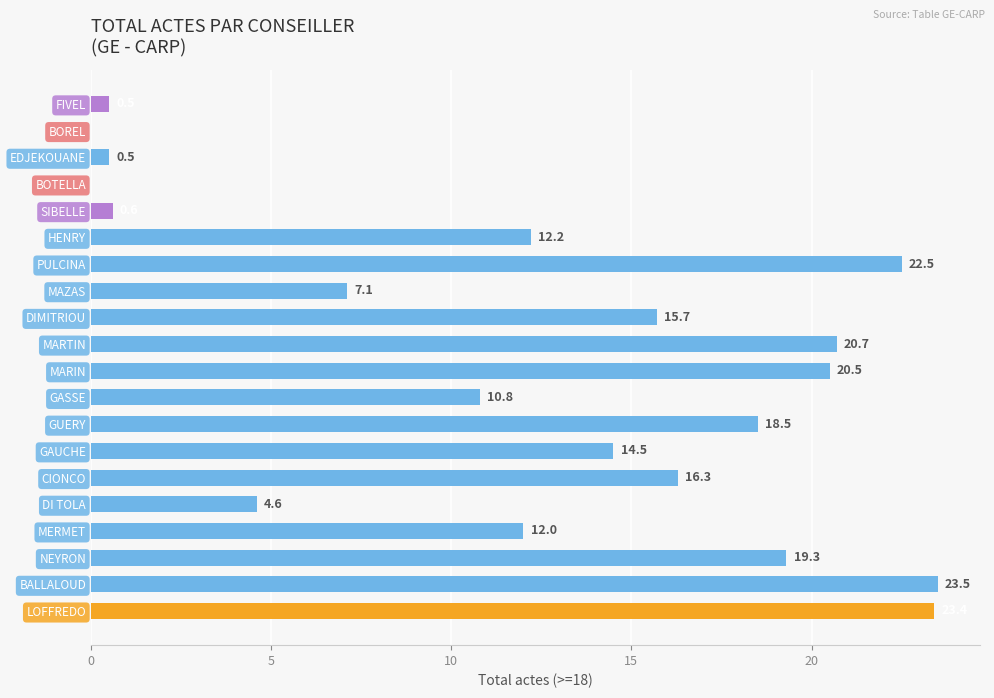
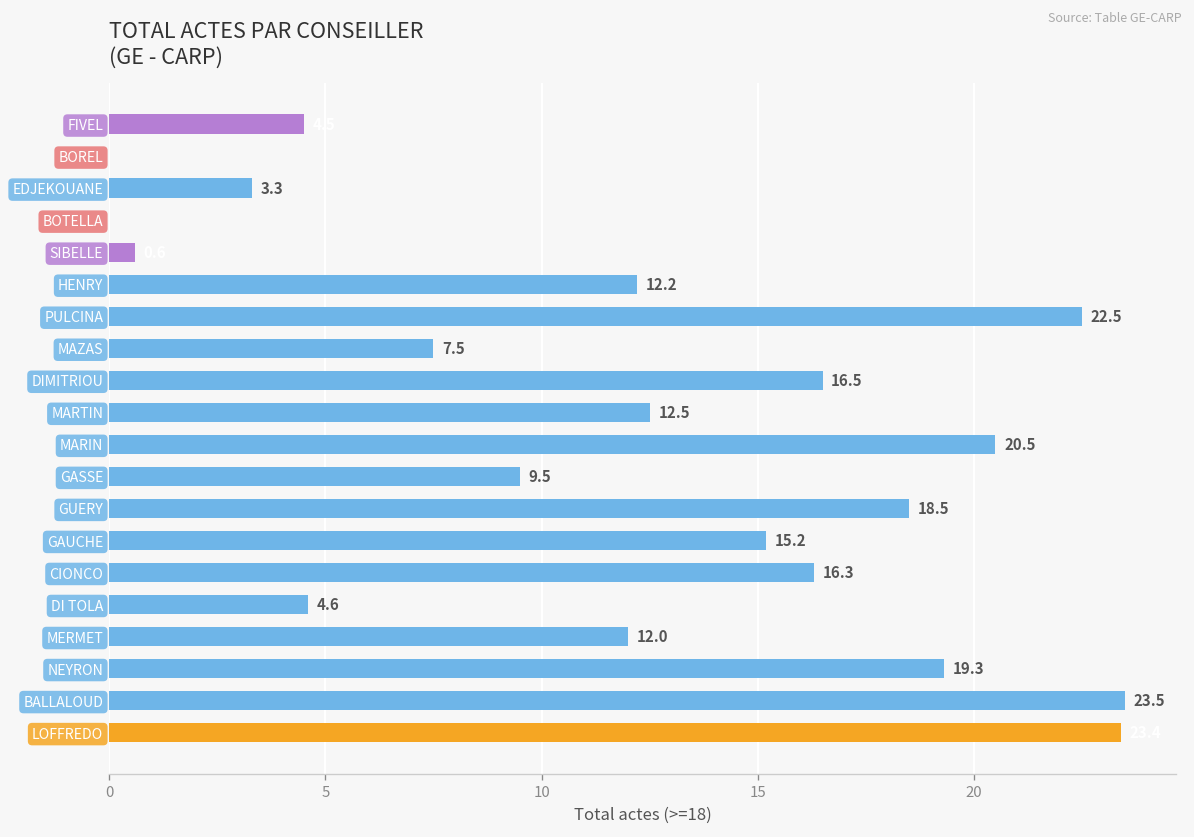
FIVEL: 0.5 -> 4.5
EDJEKOUANE: 0.5 -> 3.3
MAZAS: 7.1 -> 7.5
DIMITRIOU: 15.7 -> 16.5
MARTIN: 20.7 -> 12.5
GASSE: 10.8 -> 9.5
GAUCHE: 14.5 -> 15.2
